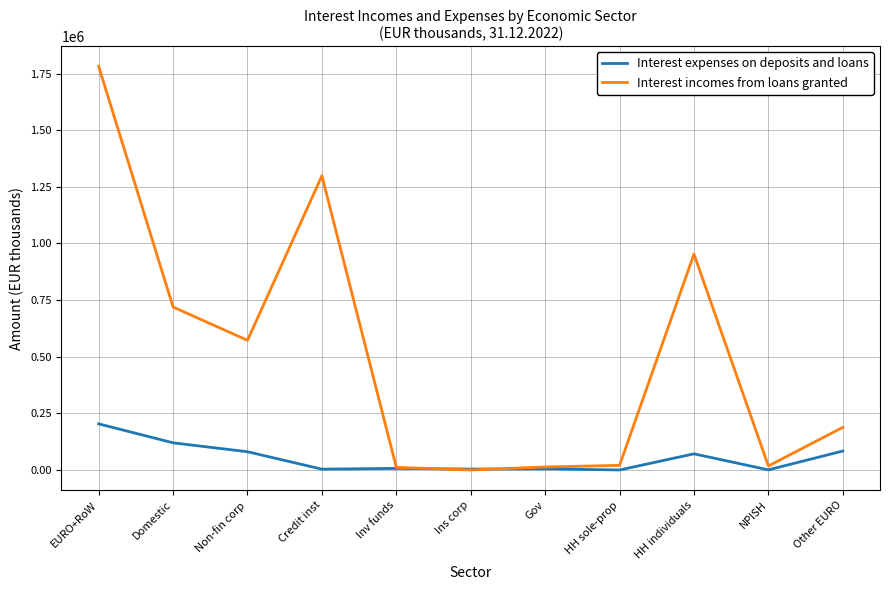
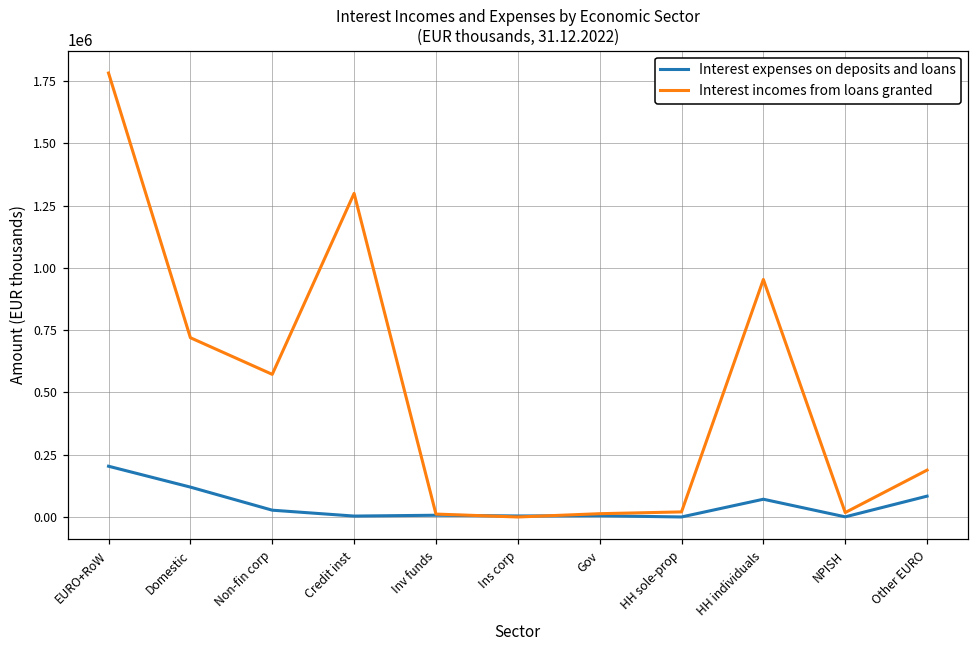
Interest expenses on deposits and loans, Non-fin corp: 80000 -> 30000
